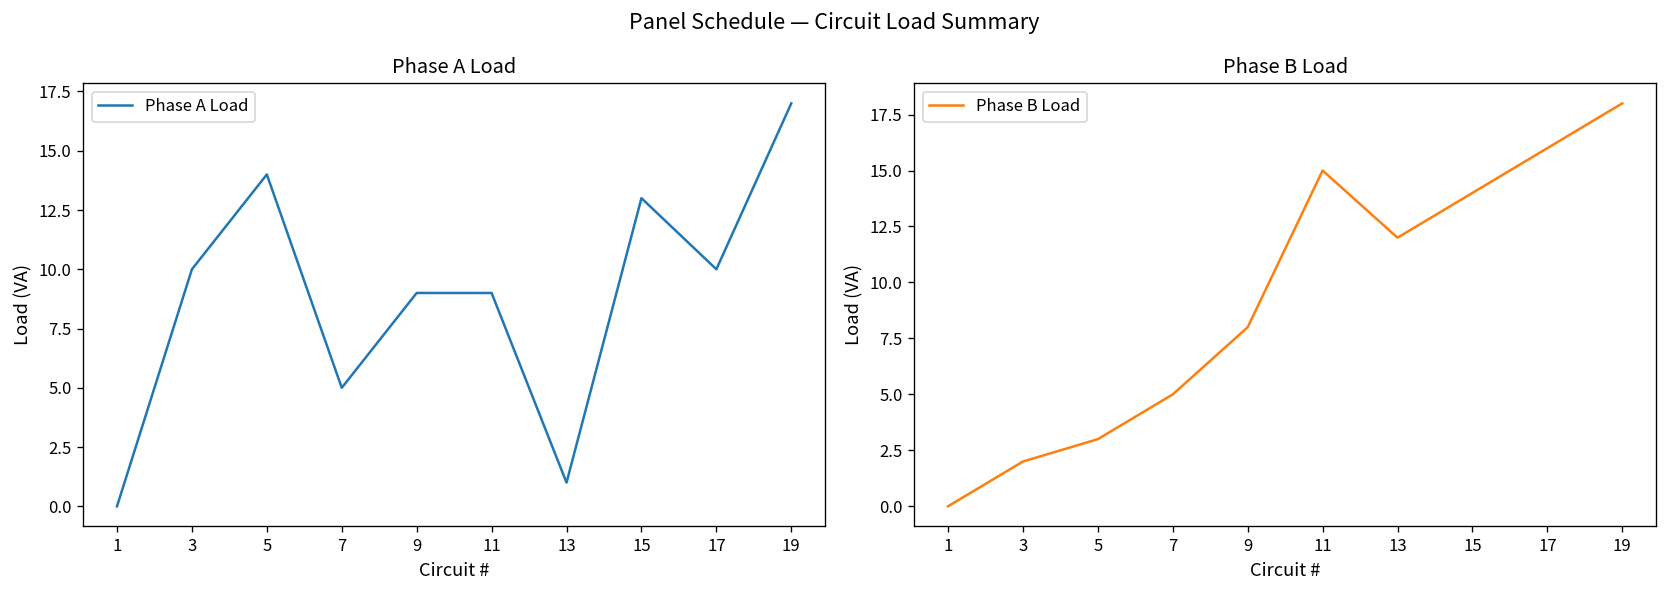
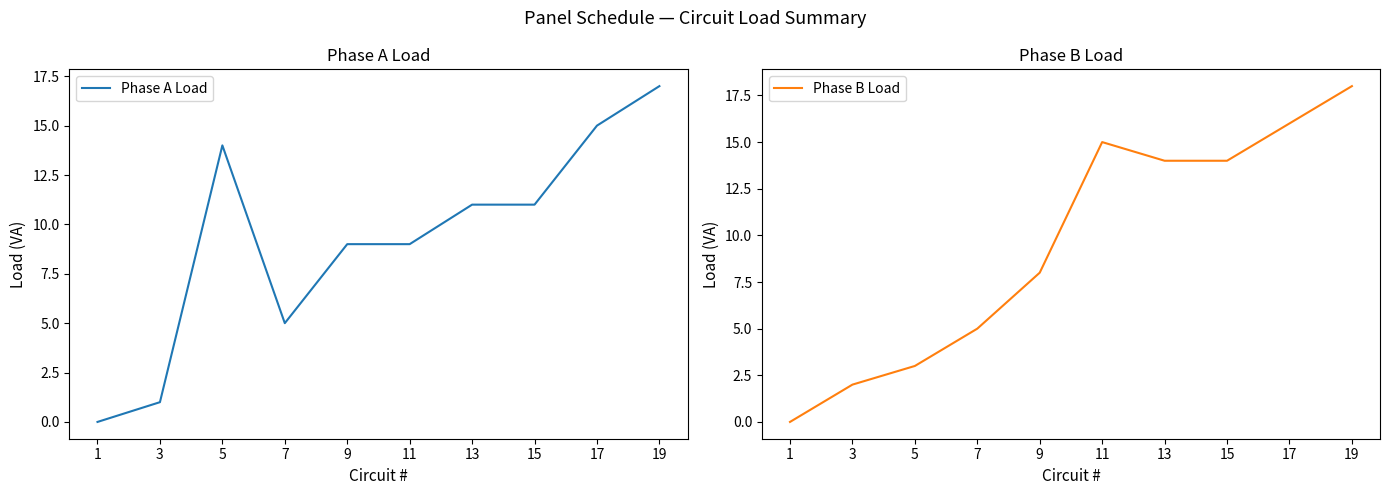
Phase A Load, 3: 10 -> 1
Phase A Load, 13: 1 -> 11
Phase A Load, 15: 13 -> 11
Phase A Load, 17: 10 -> 15
Phase B Load, 13: 12 -> 14
